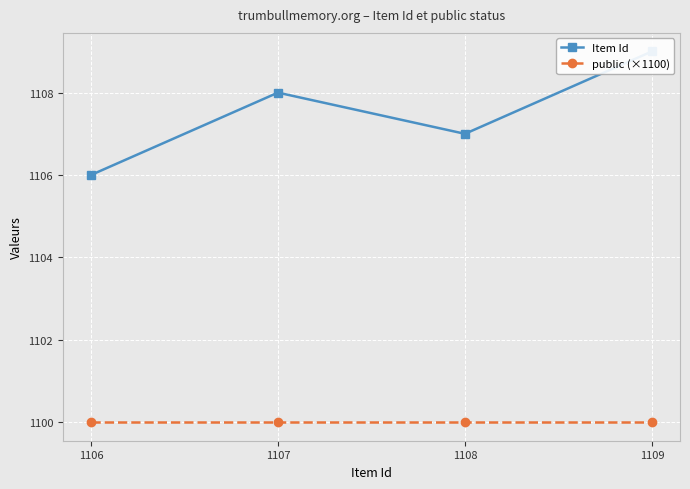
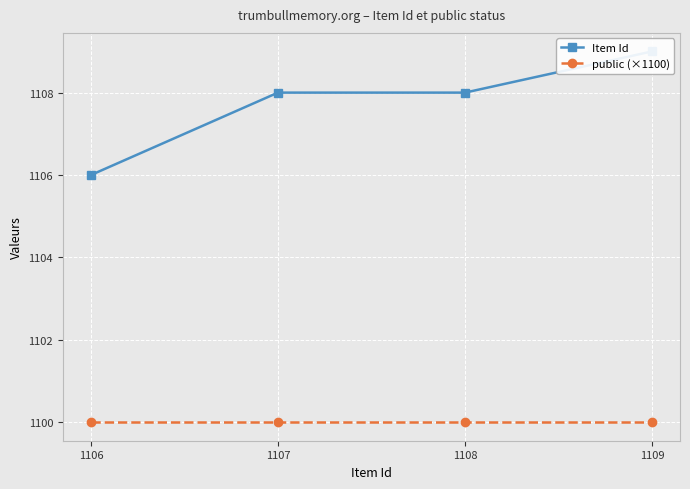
Item Id, 1108: 1107 -> 1108
